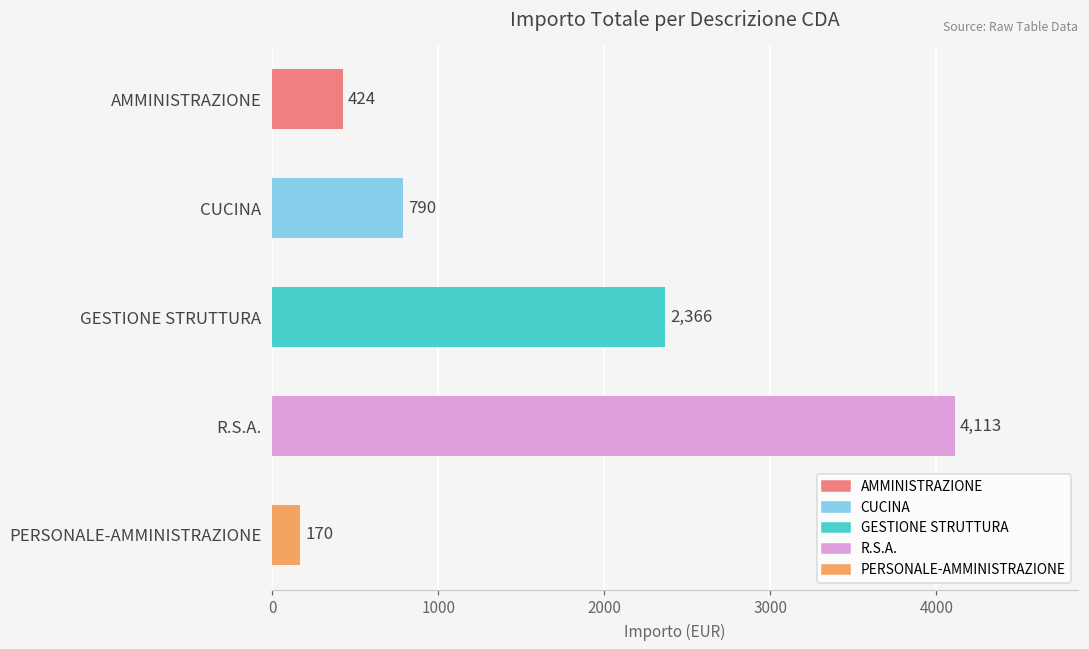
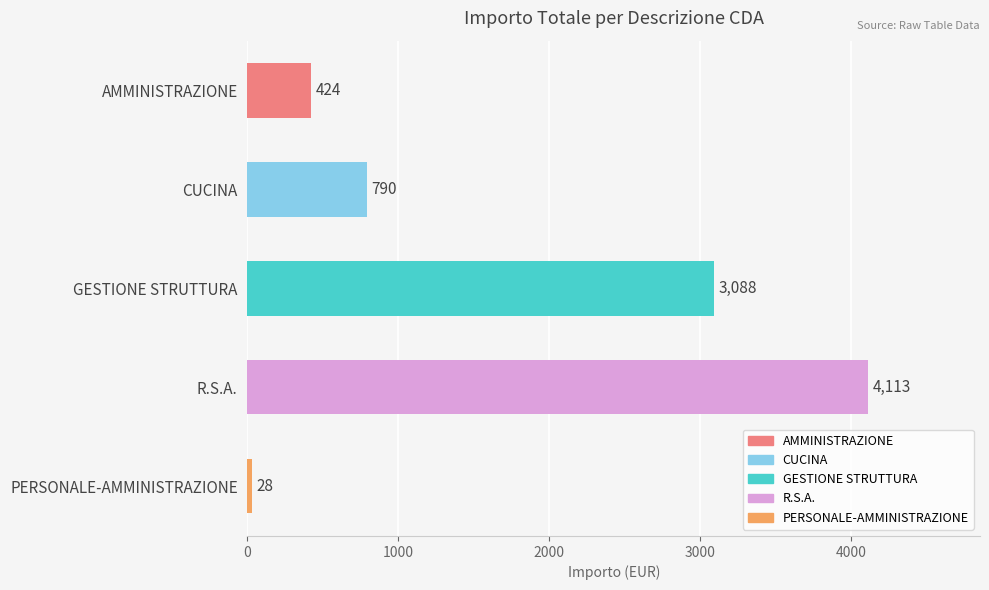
GESTIONE STRUTTURA: 2,366 -> 3,088
PERSONALE-AMMINISTRAZIONE: 170 -> 28
